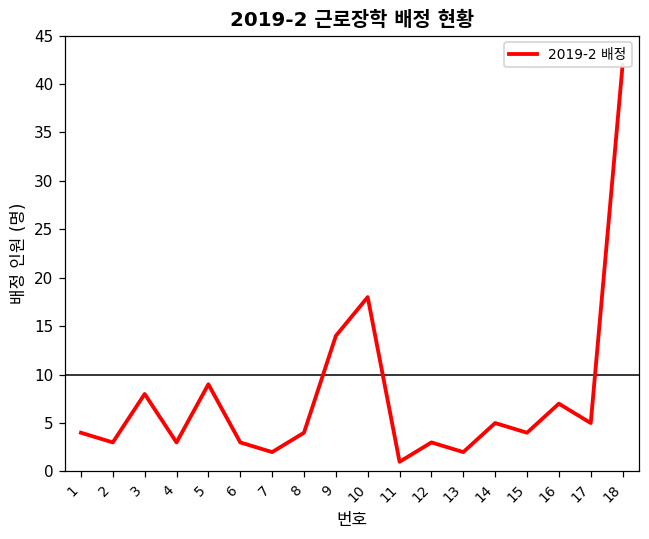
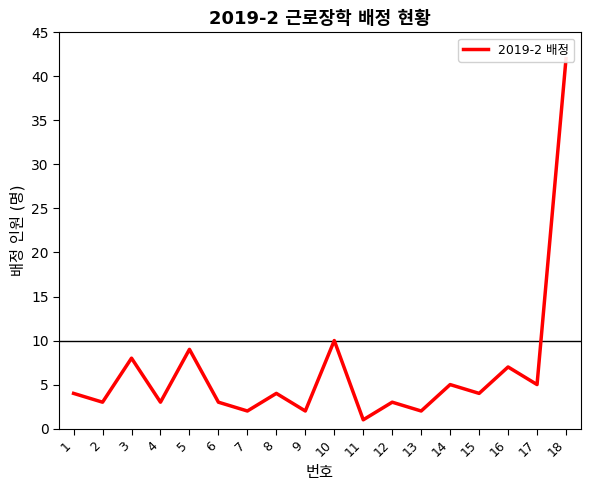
2019-2 배정, 9: 14 -> 2
2019-2 배정, 10: 18 -> 10
